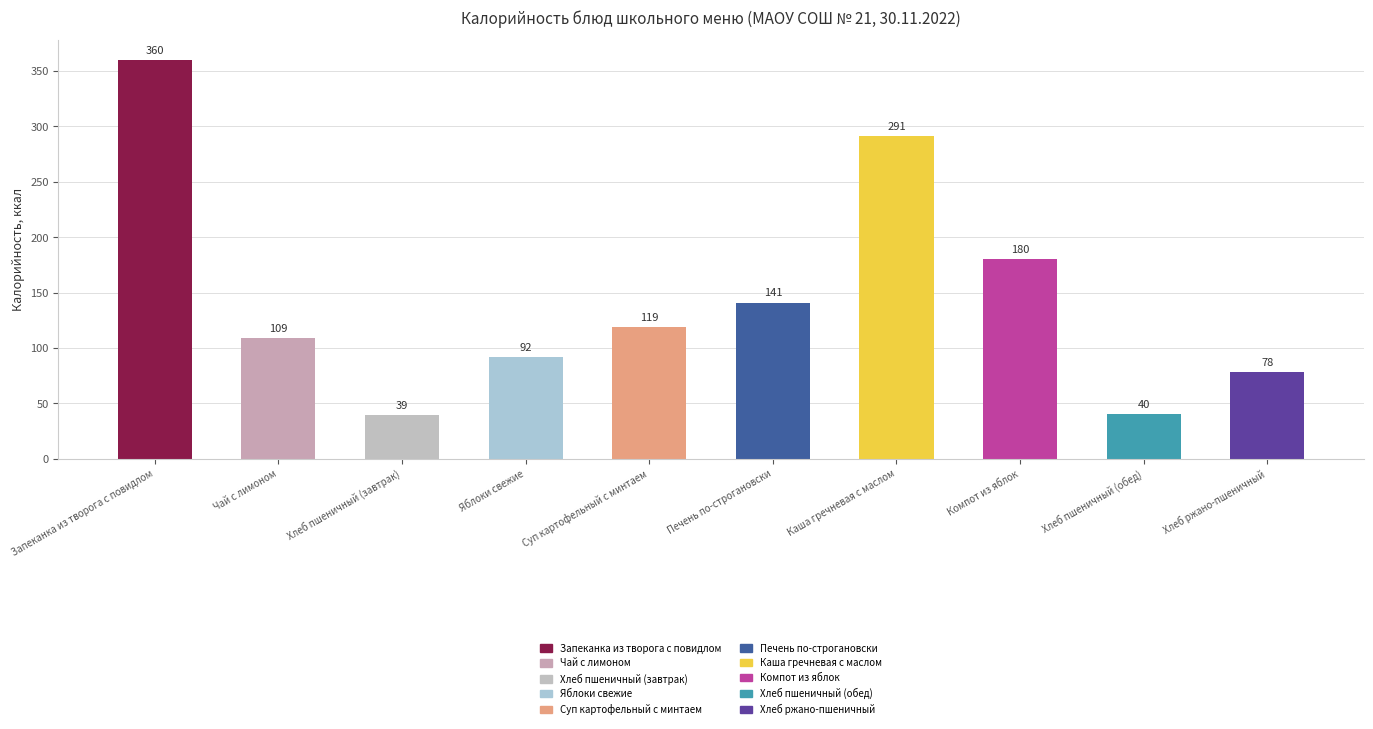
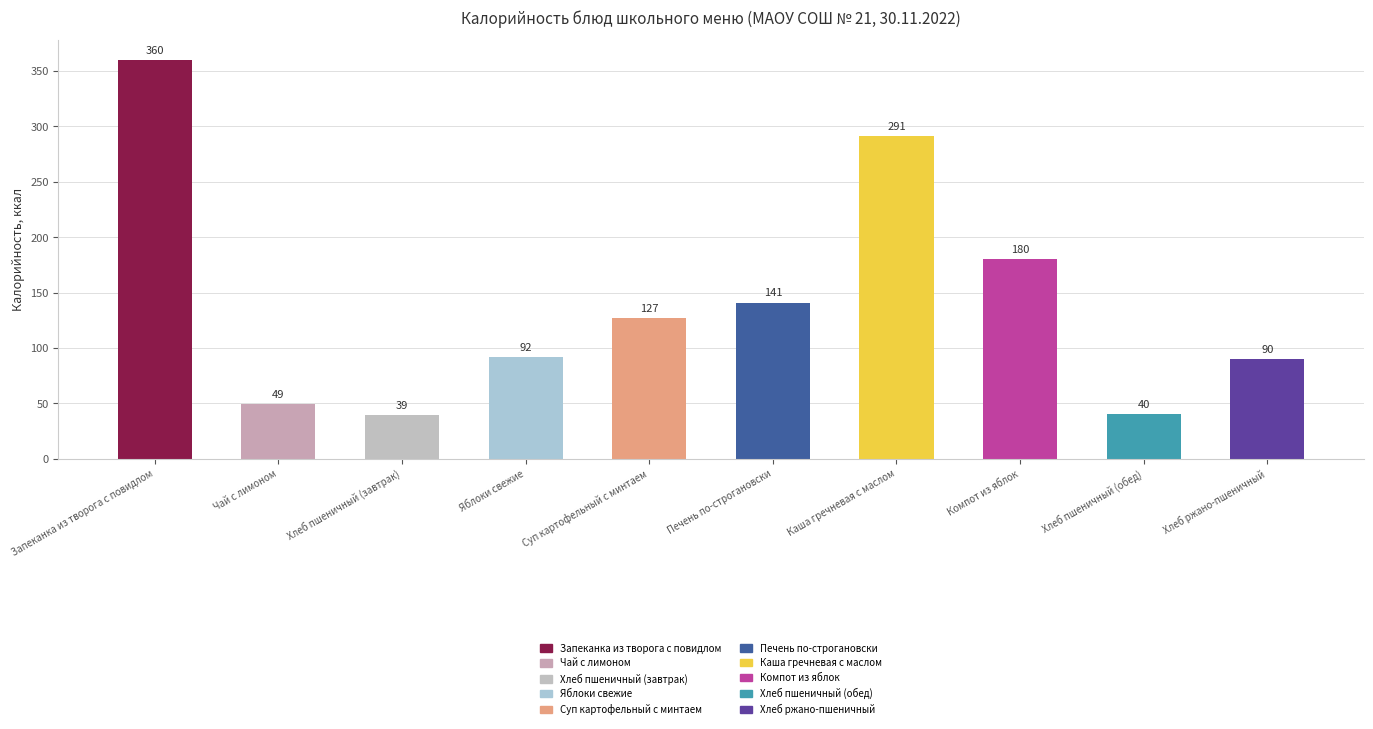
Чай с лимоном: 109 -> 49
Суп картофельный с минтаем: 119 -> 127
Хлеб ржано-пшеничный: 78 -> 90
